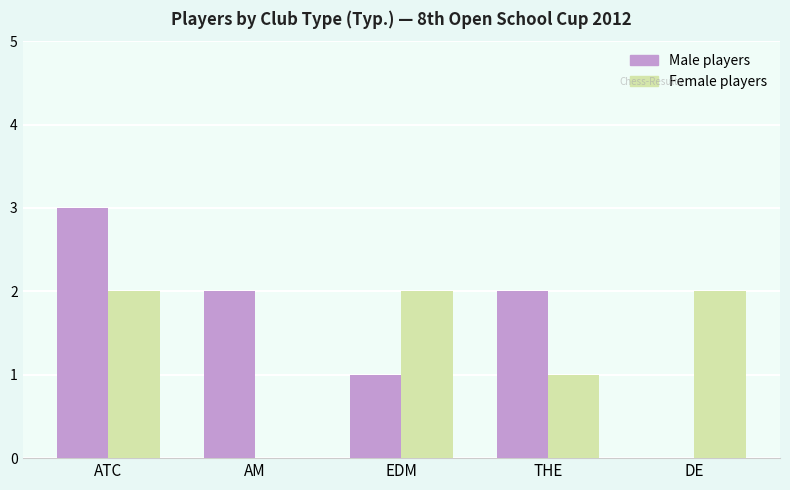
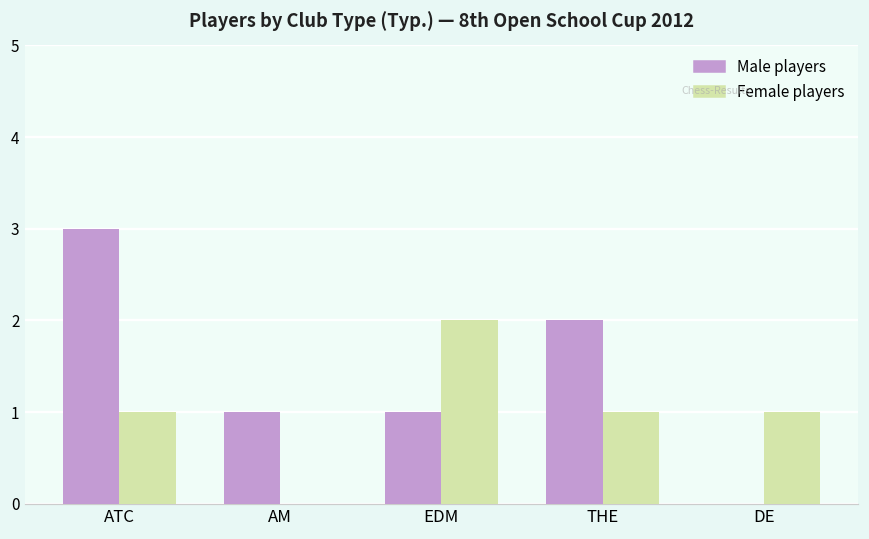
Female players, ATC: 2 -> 1
Male players, AM: 2 -> 1
Female players, DE: 2 -> 1
